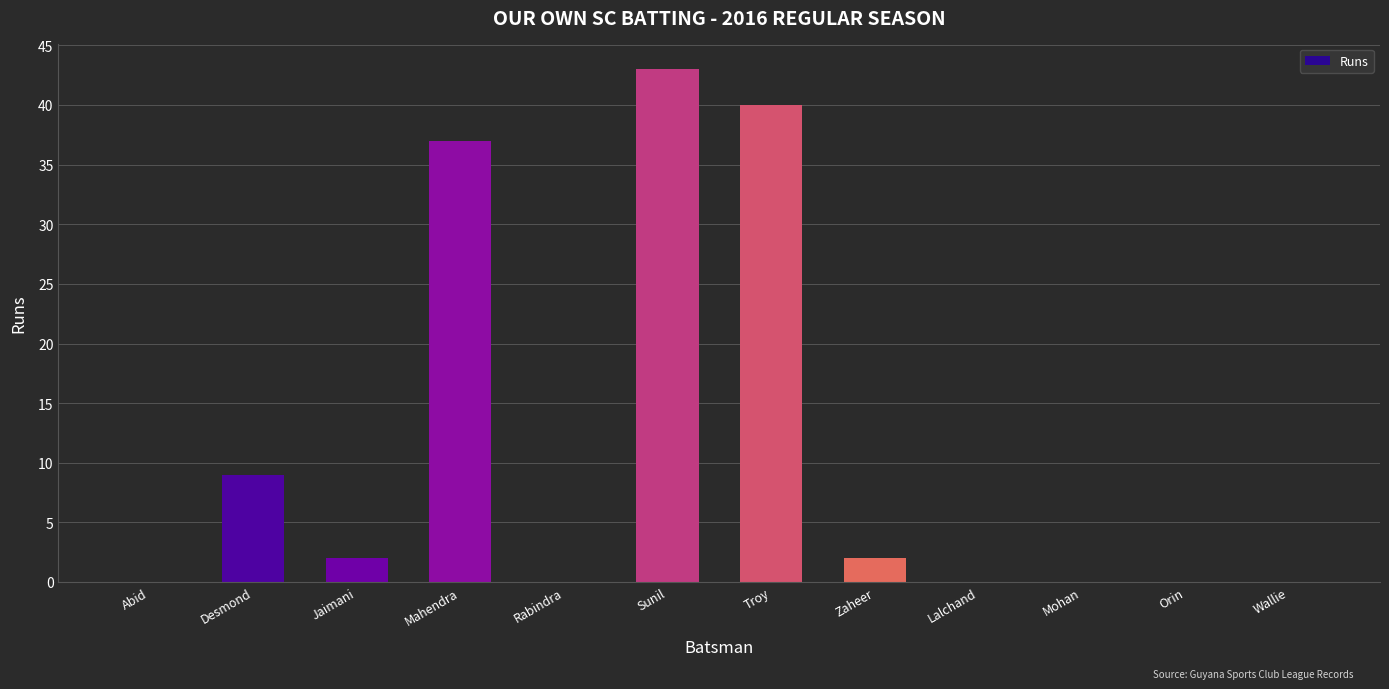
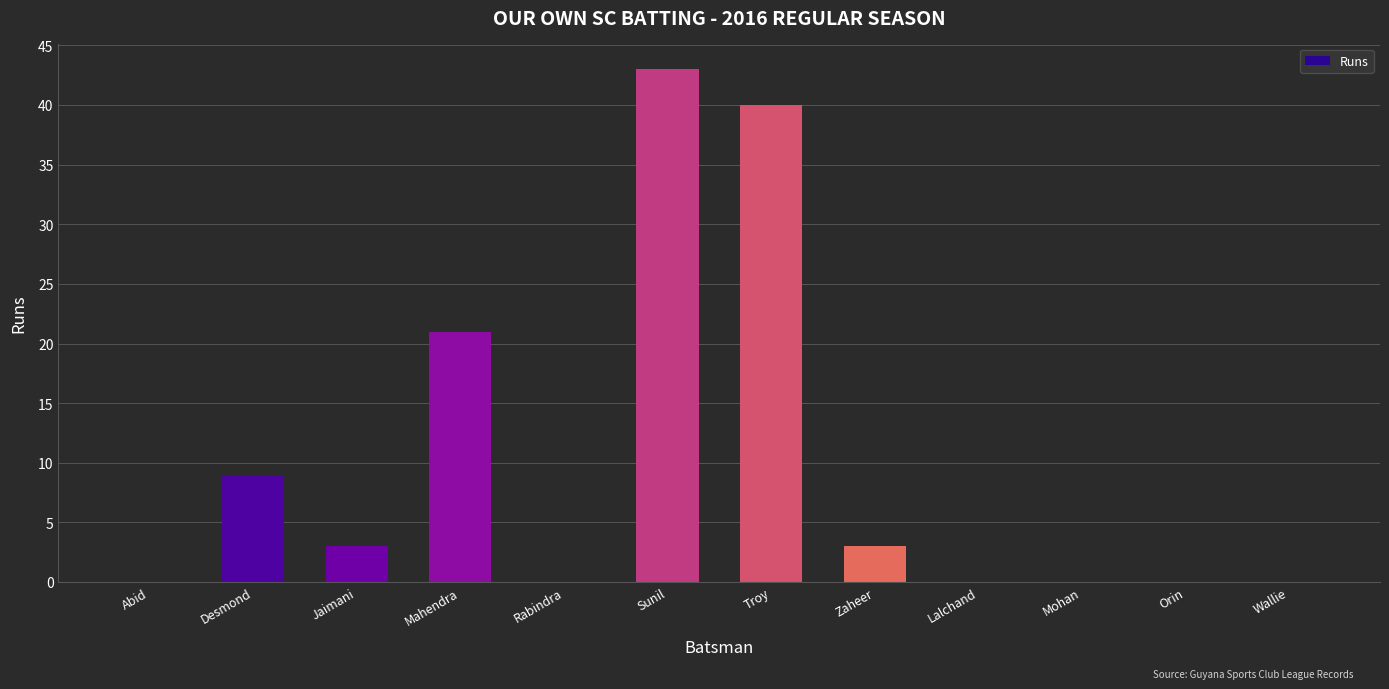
Jaimani: 2 -> 3
Mahendra: 37 -> 21
Zaheer: 2 -> 3
